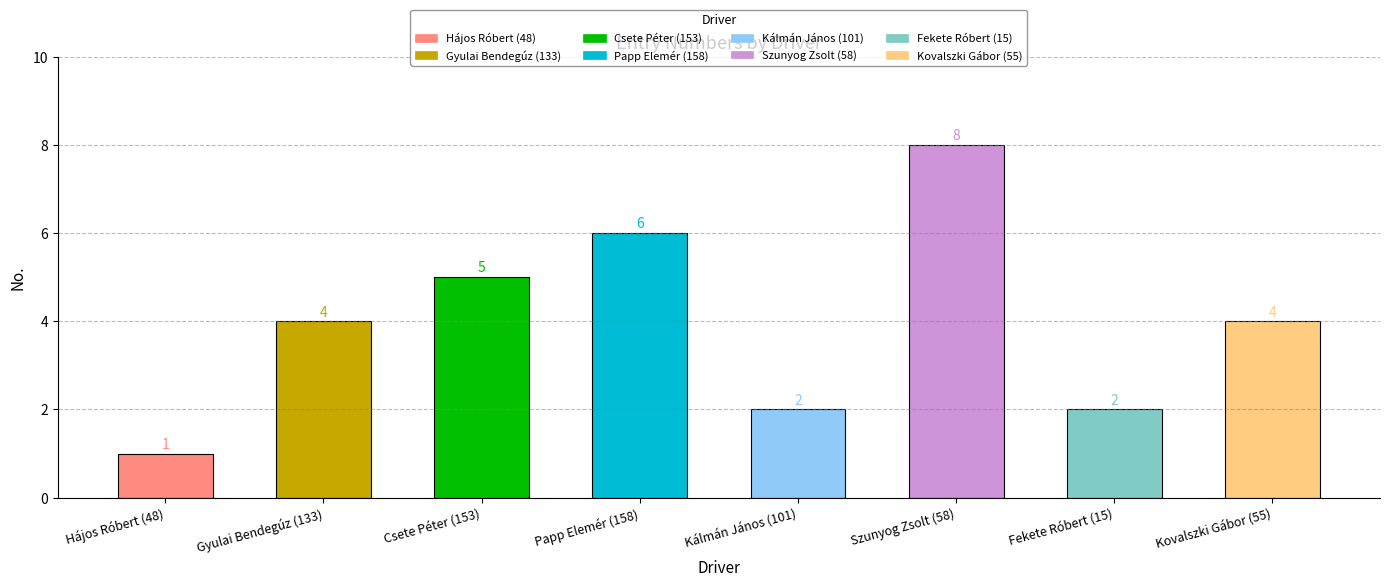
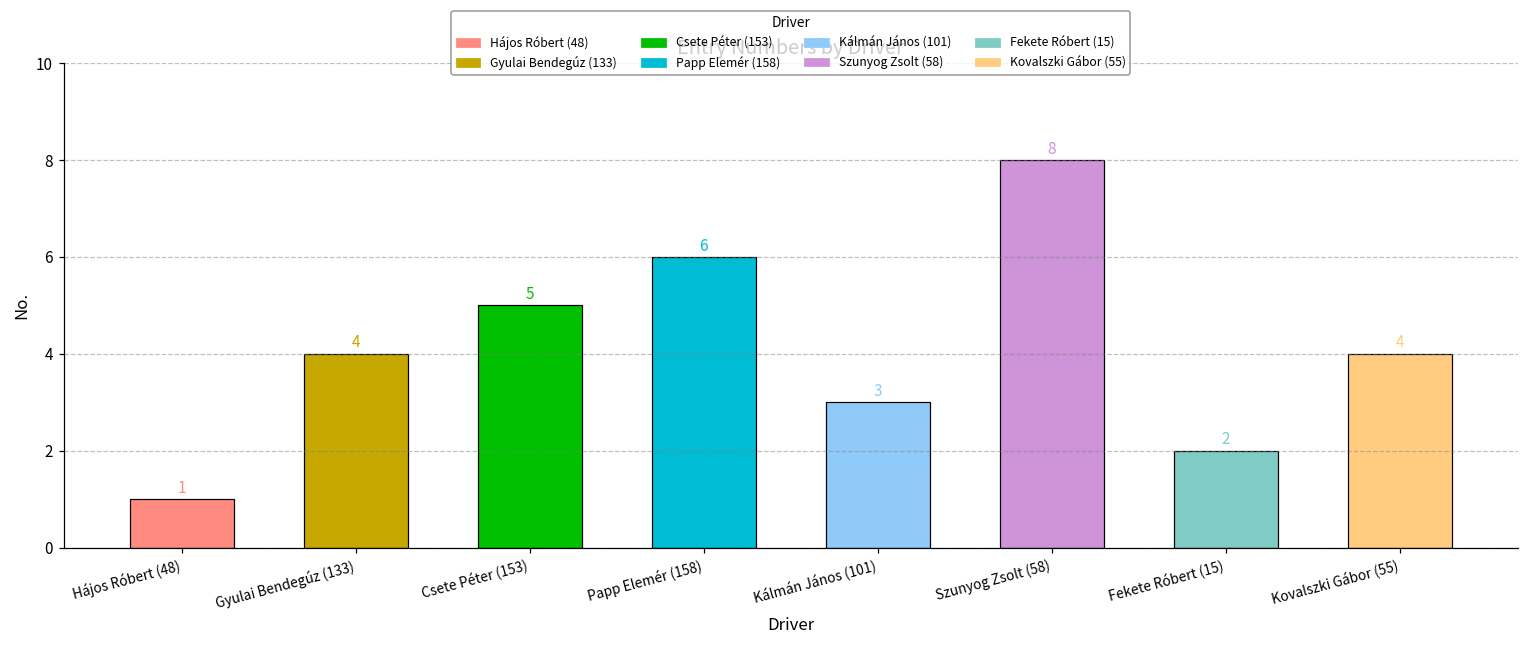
Kálmán János (101): 2 -> 3
